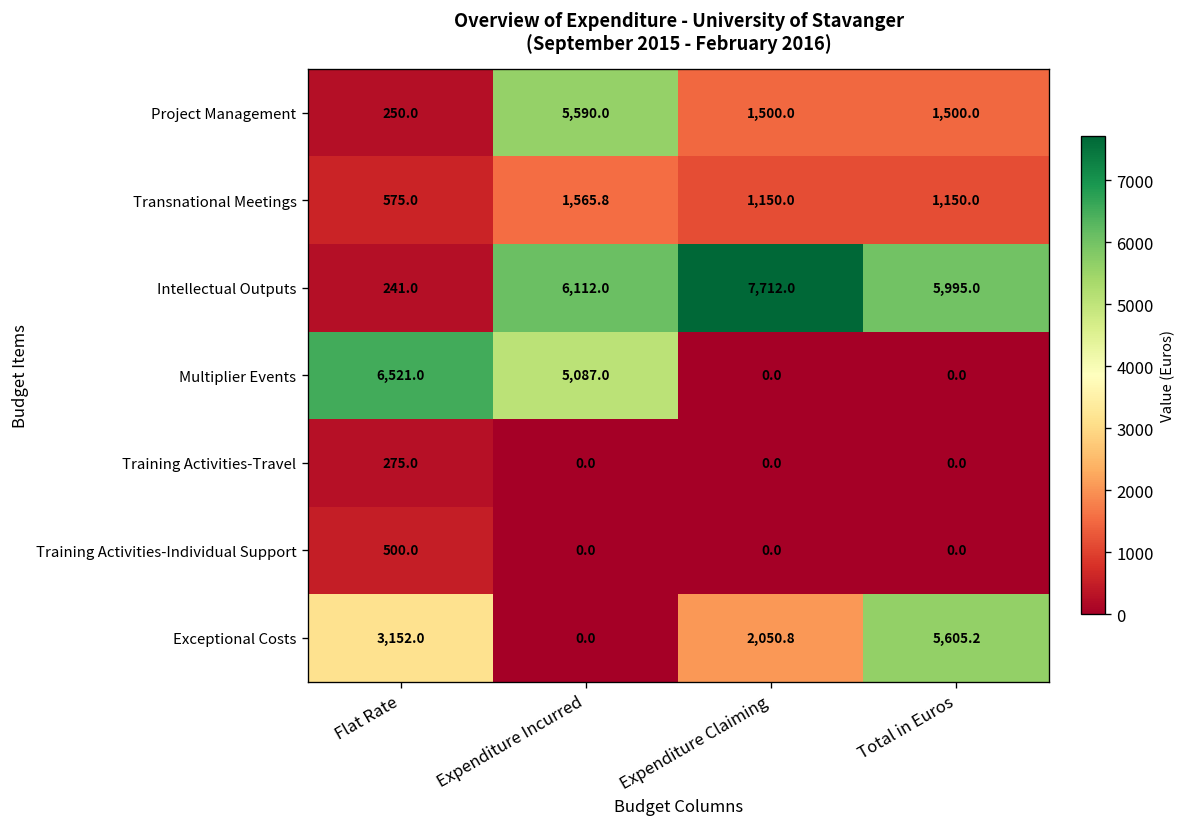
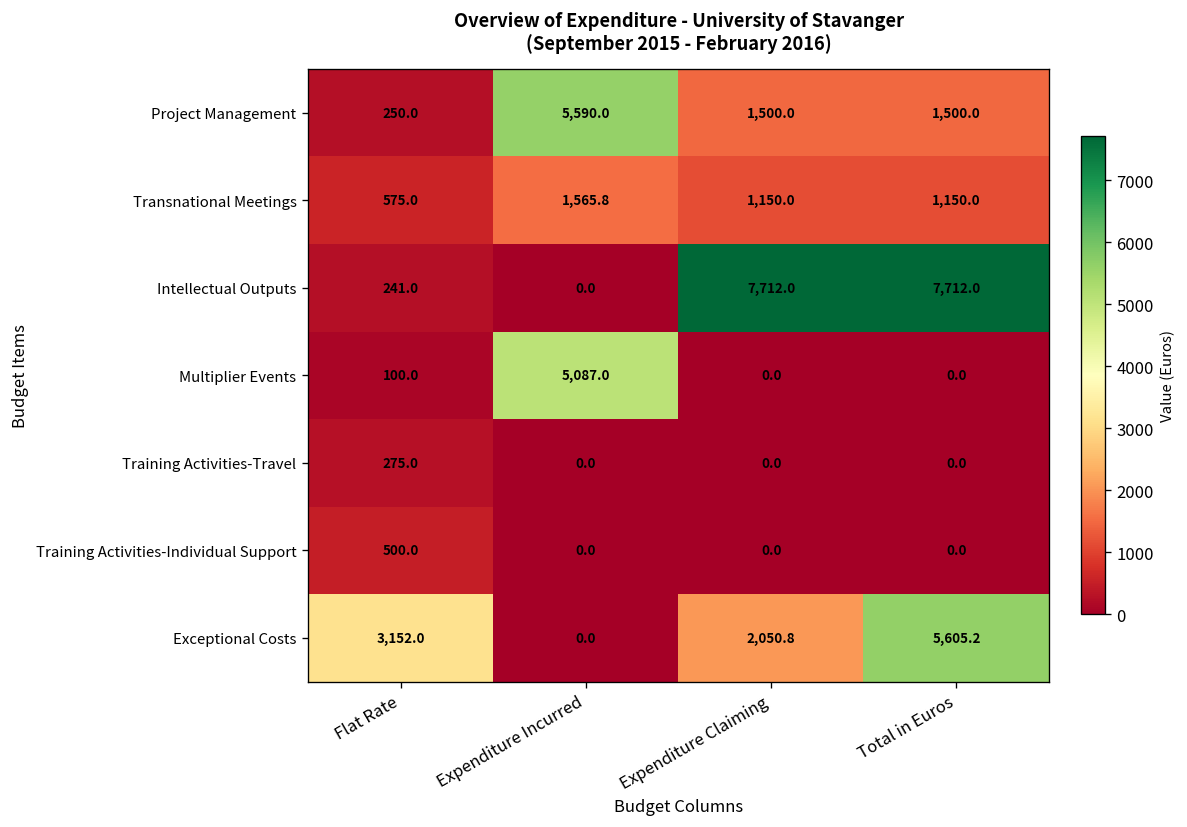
Intellectual Outputs, Expenditure Incurred: 6,112.0 -> 0.0
Intellectual Outputs, Total in Euros: 5,995.0 -> 7,712.0
Multiplier Events, Flat Rate: 6,521.0 -> 100.0
